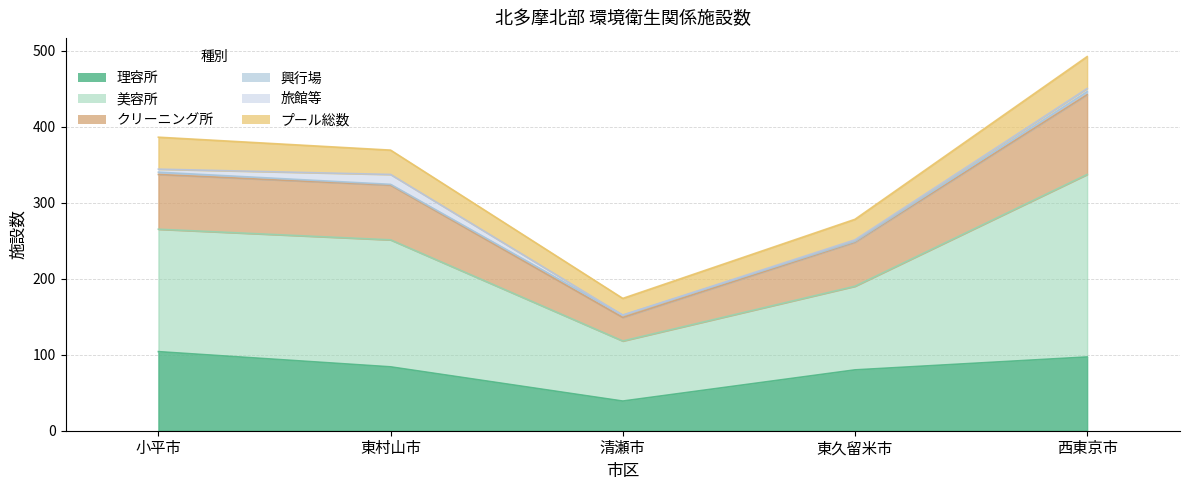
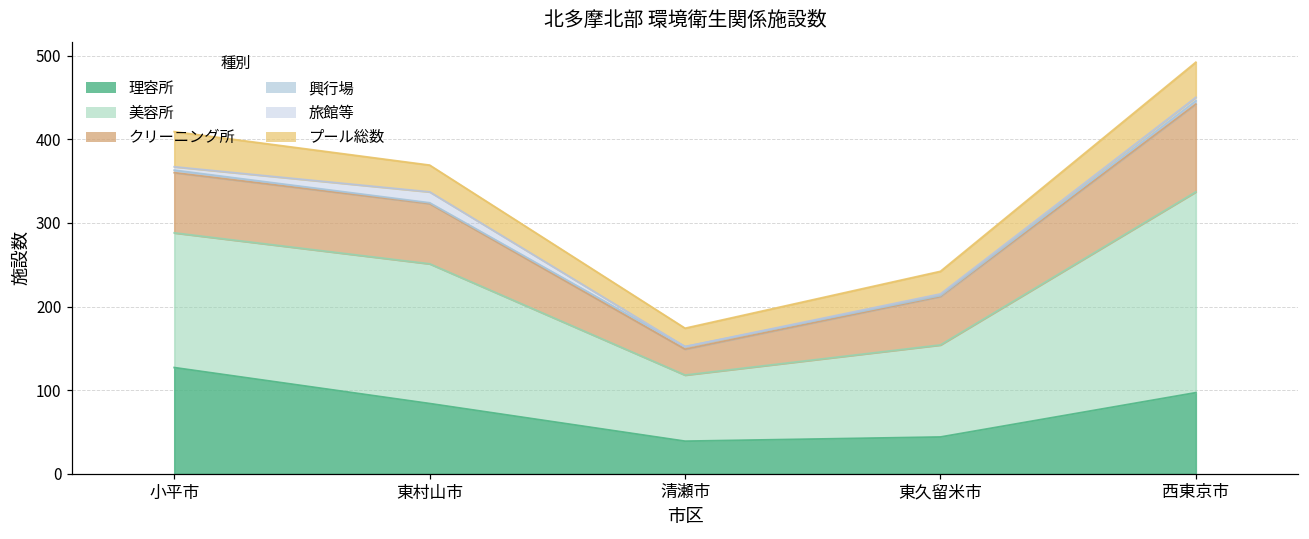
理容所, 小平市: 100 -> 130
理容所, 東久留米市: 80 -> 40
